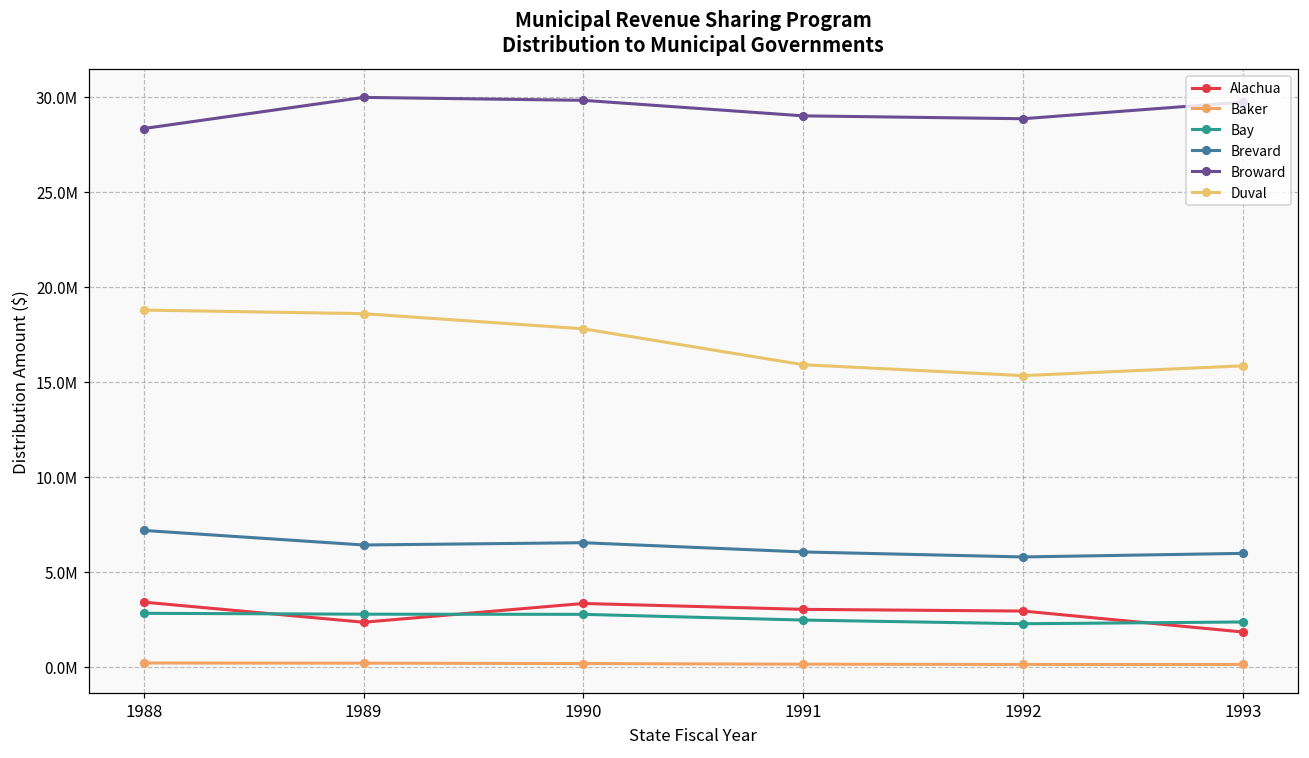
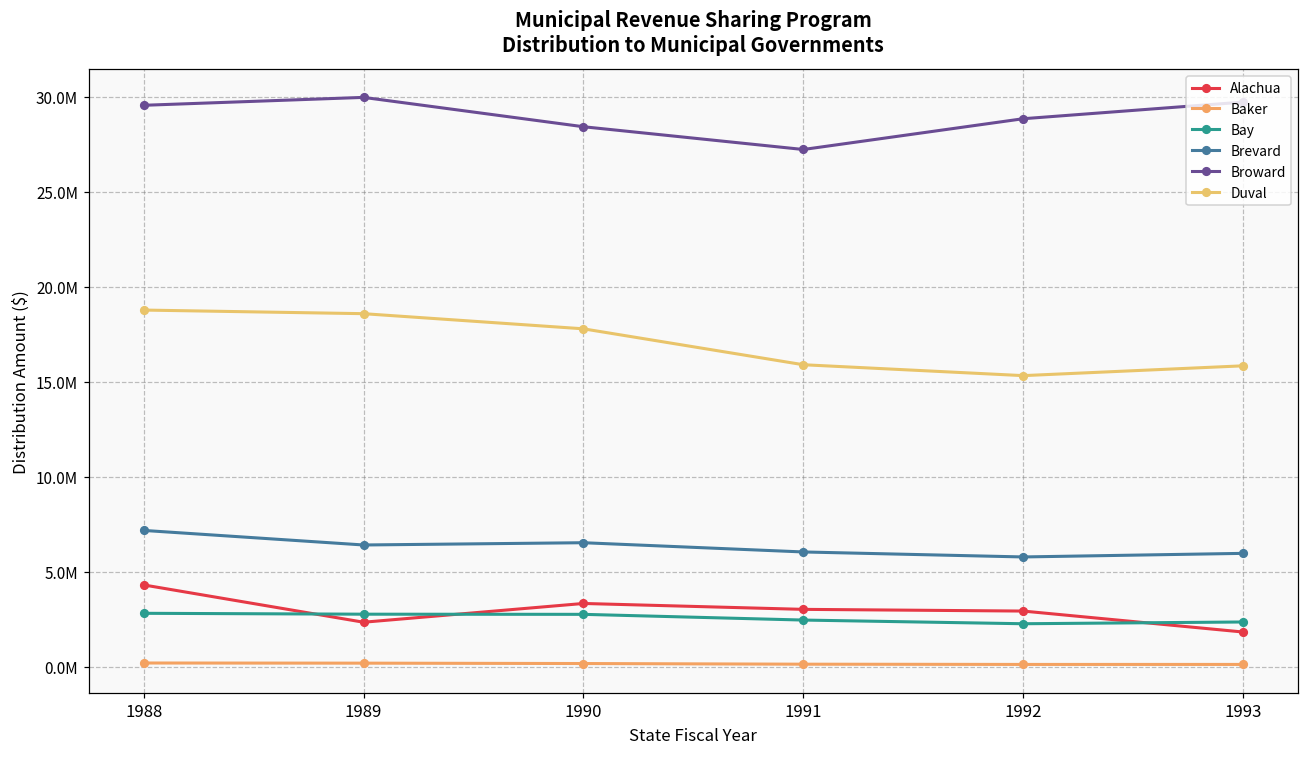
Alachua, 1988: 3400000 -> 4300000
Broward, 1988: 28300000 -> 29600000
Broward, 1990: 29800000 -> 28400000
Broward, 1991: 29000000 -> 27200000
